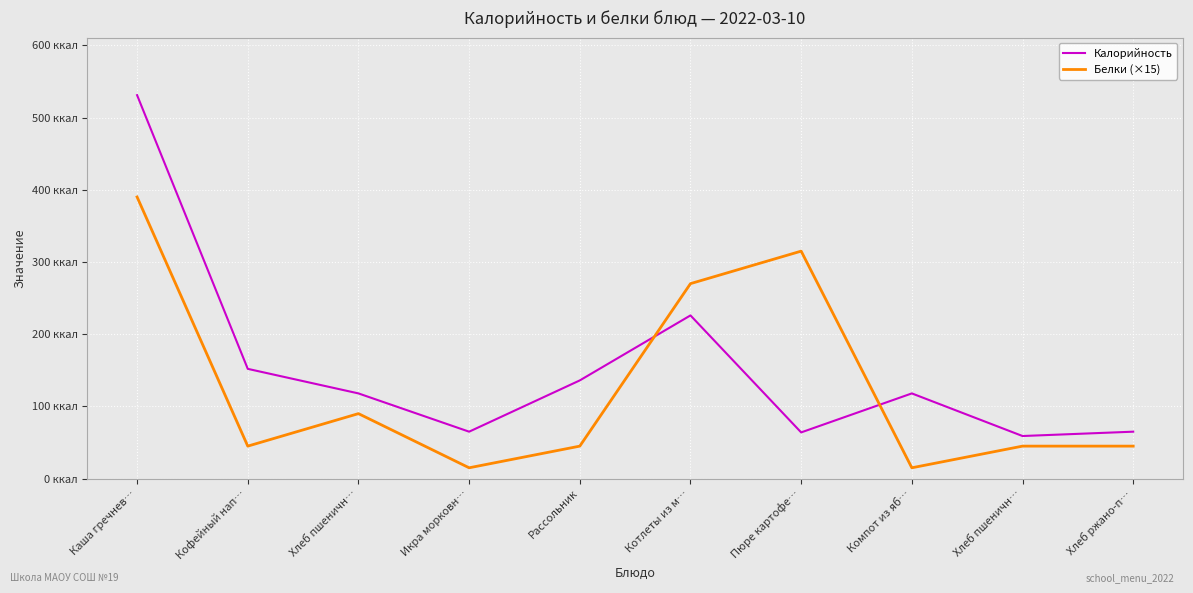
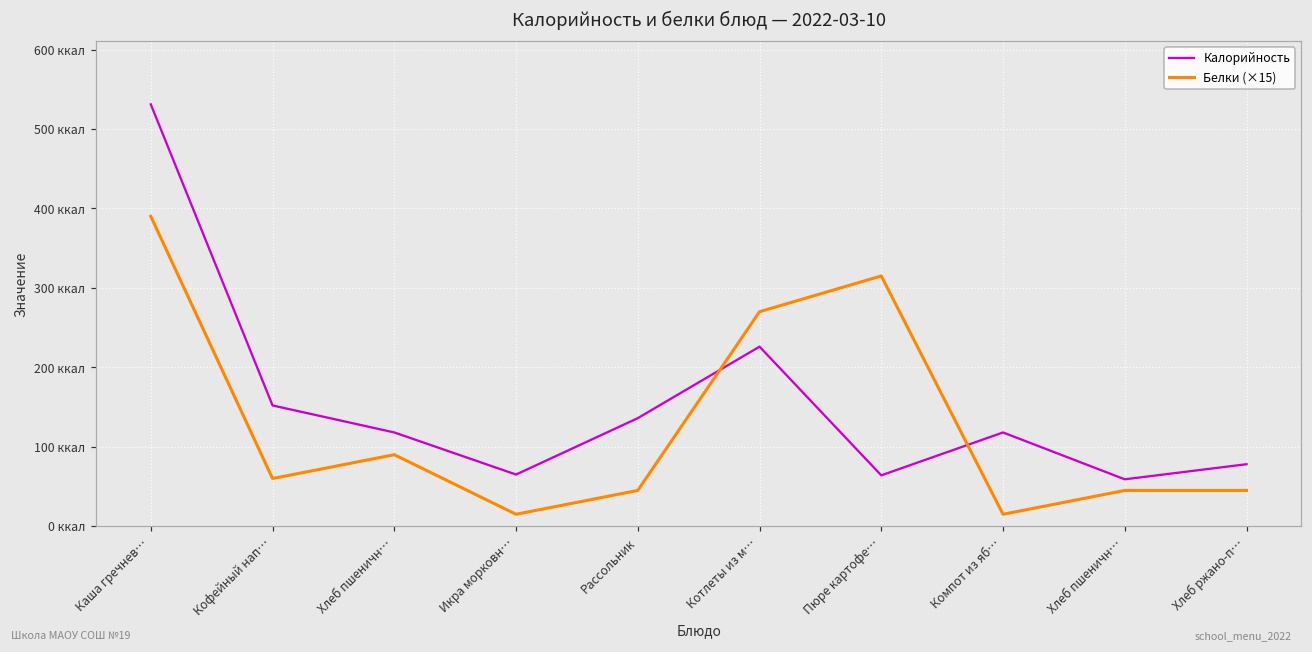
Белки (×15), Кофейный нап…: 50 ккал -> 60 ккал
Калорийность, Хлеб ржано-п…: 70 ккал -> 80 ккал
